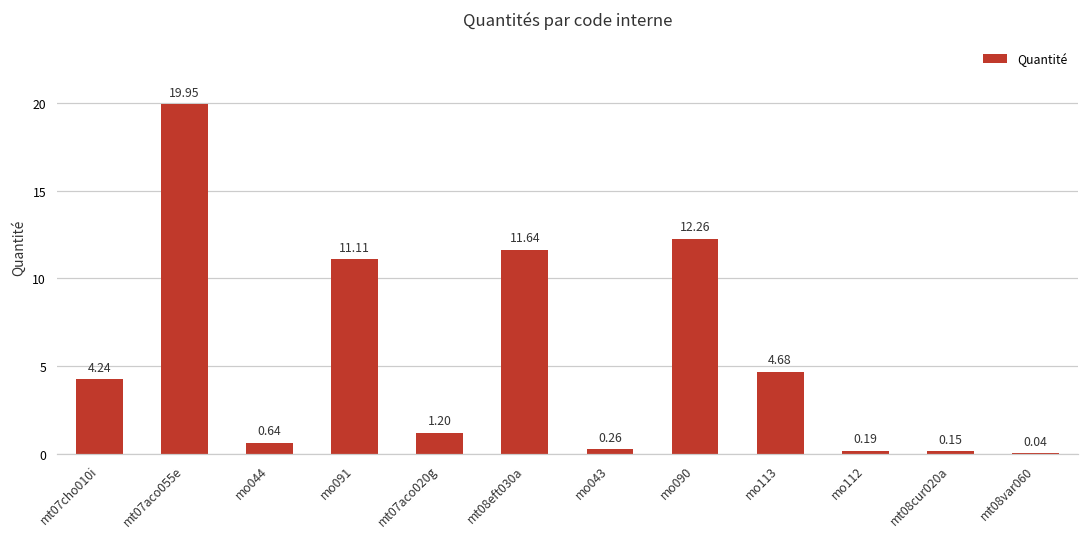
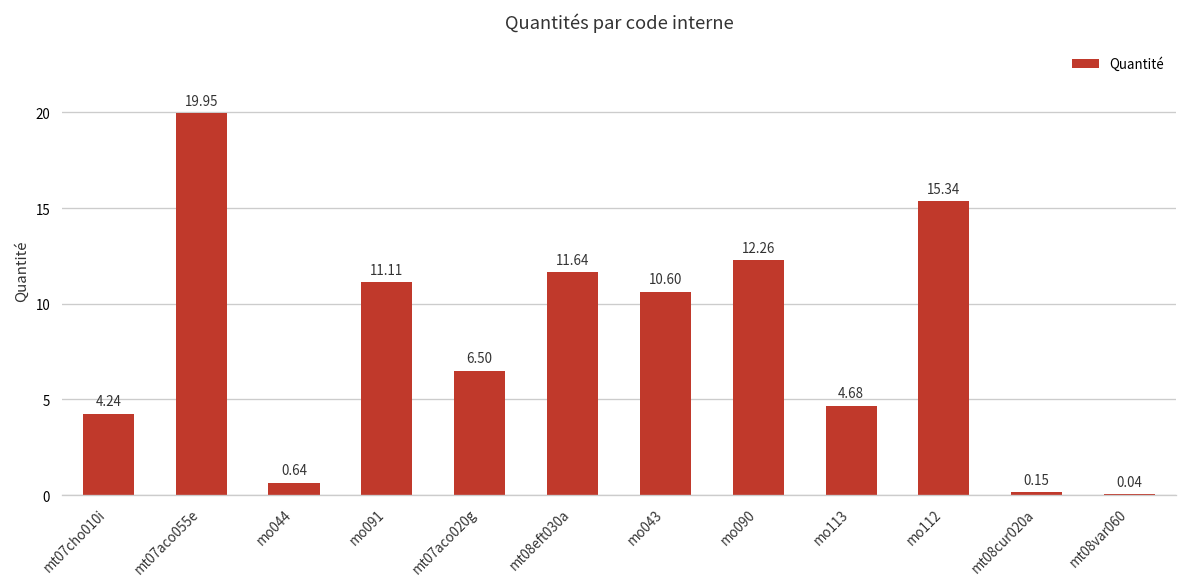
mt07aco020g: 1.20 -> 6.50
mo043: 0.26 -> 10.60
mo112: 0.19 -> 15.34
